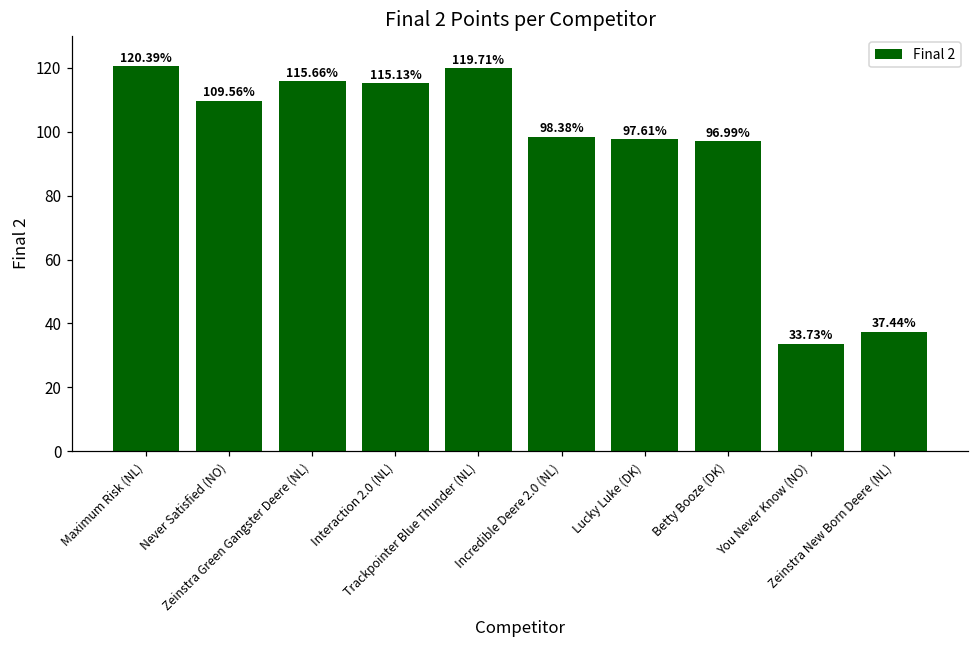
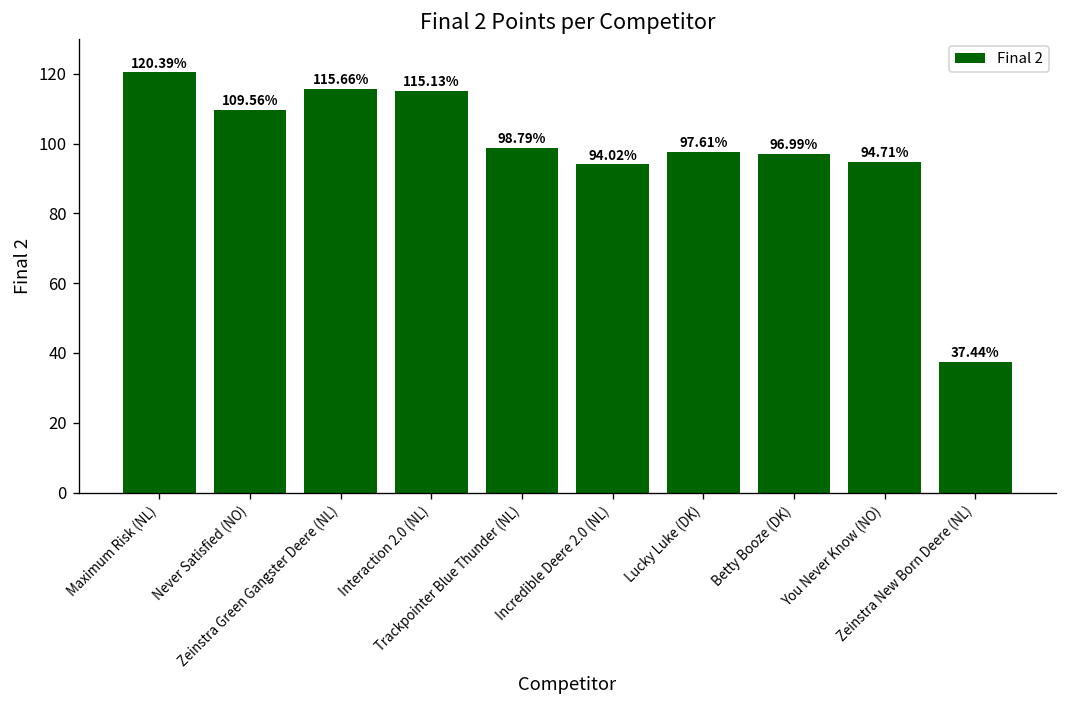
Trackpointer Blue Thunder (NL): 119.71% -> 98.79%
Incredible Deere 2.0 (NL): 98.38% -> 94.02%
You Never Know (NO): 33.73% -> 94.71%
